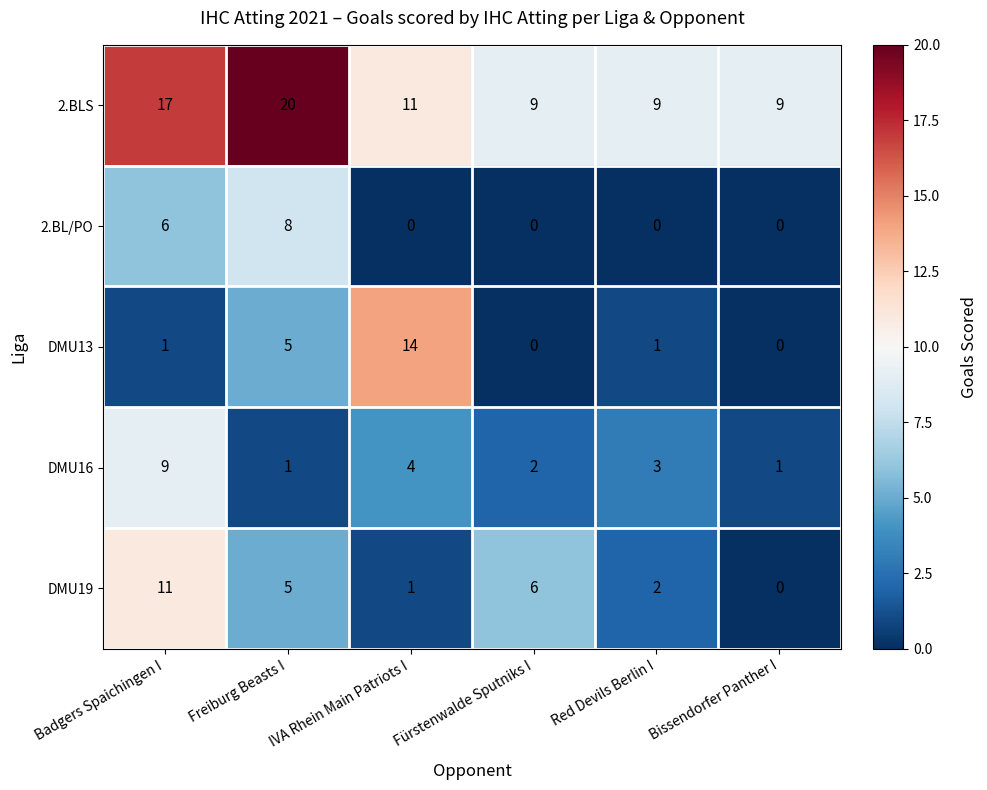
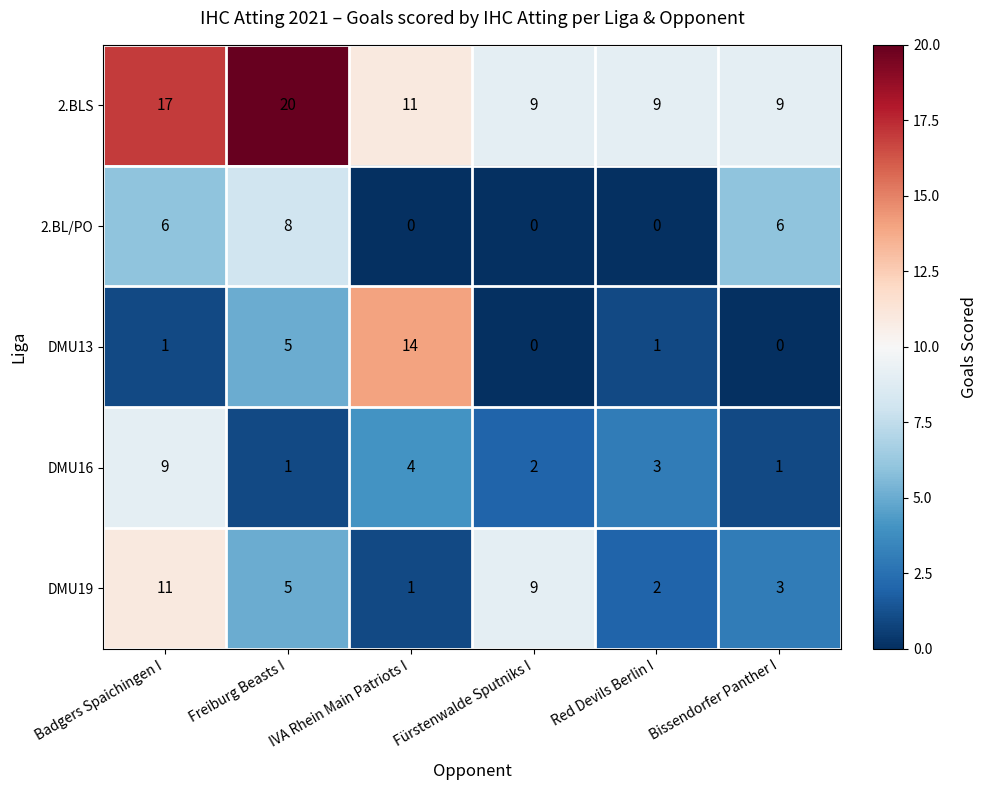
2.BL/PO, Bissendorfer Panther I: 0 -> 6
DMU19, Fürstenwalde Sputniks I: 6 -> 9
DMU19, Bissendorfer Panther I: 0 -> 3
